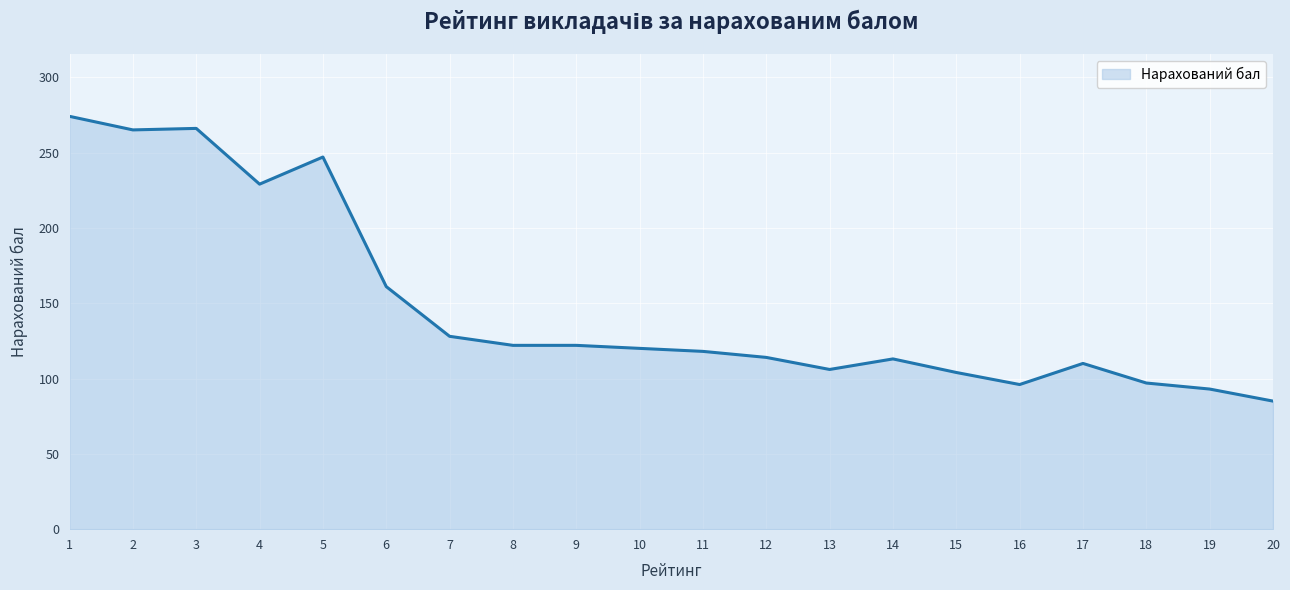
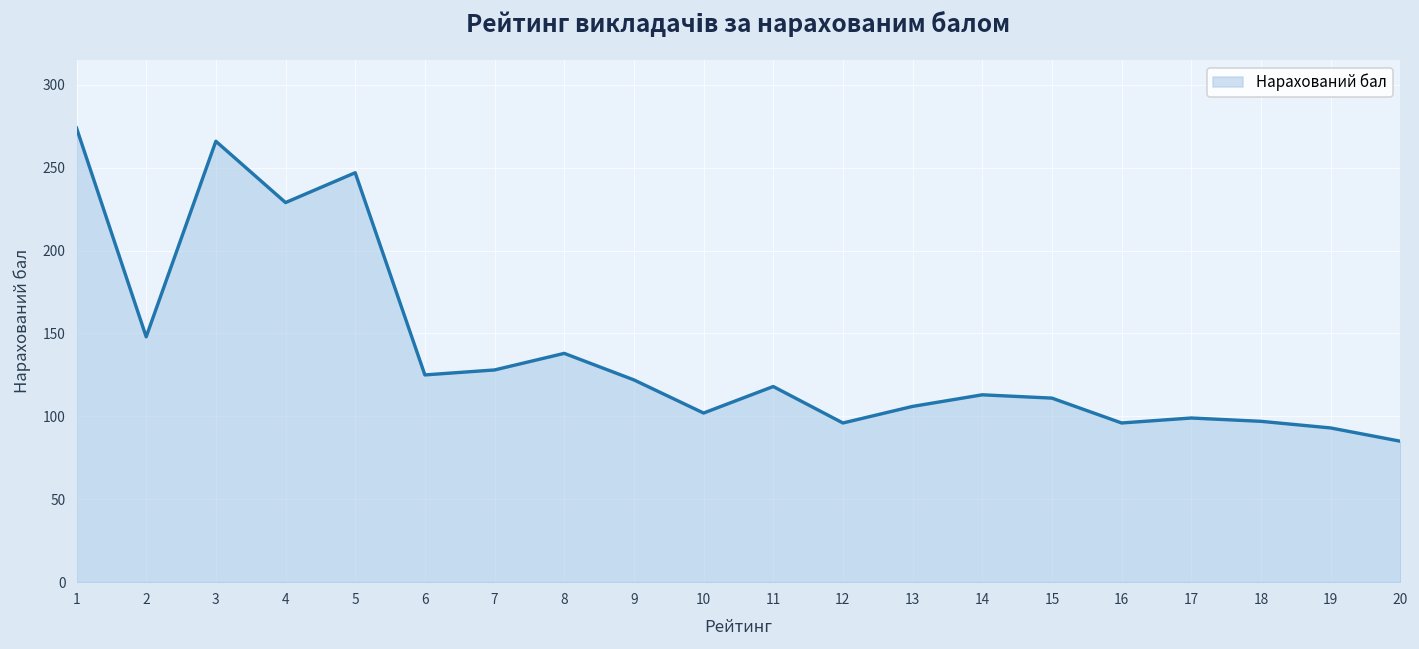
2: 265 -> 148
6: 161 -> 125
8: 122 -> 138
10: 120 -> 102
12: 114 -> 96
15: 104 -> 111
17: 110 -> 99
